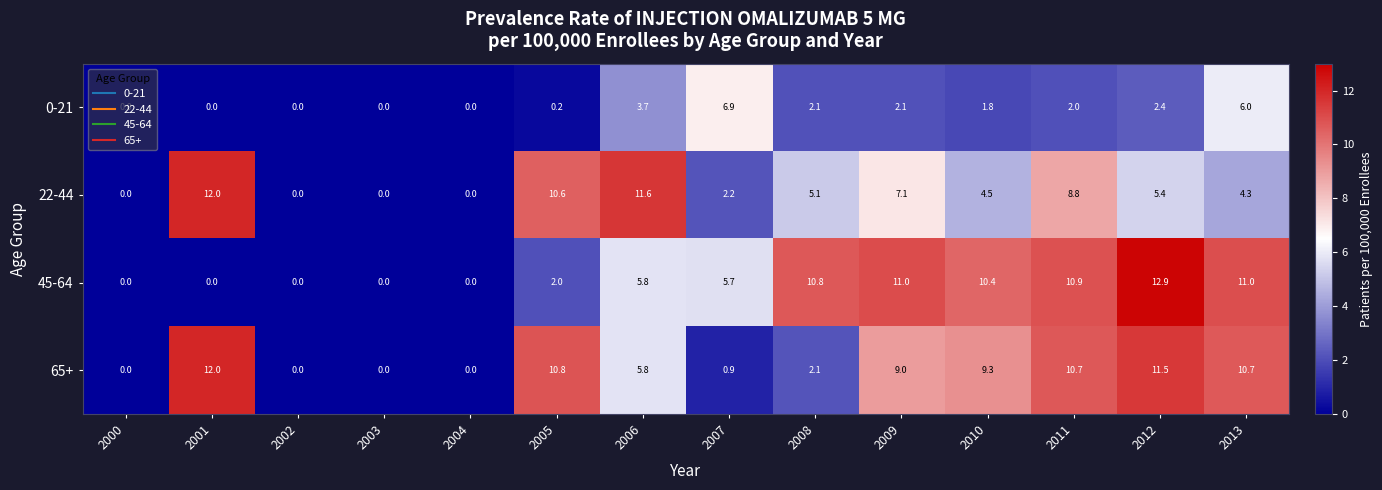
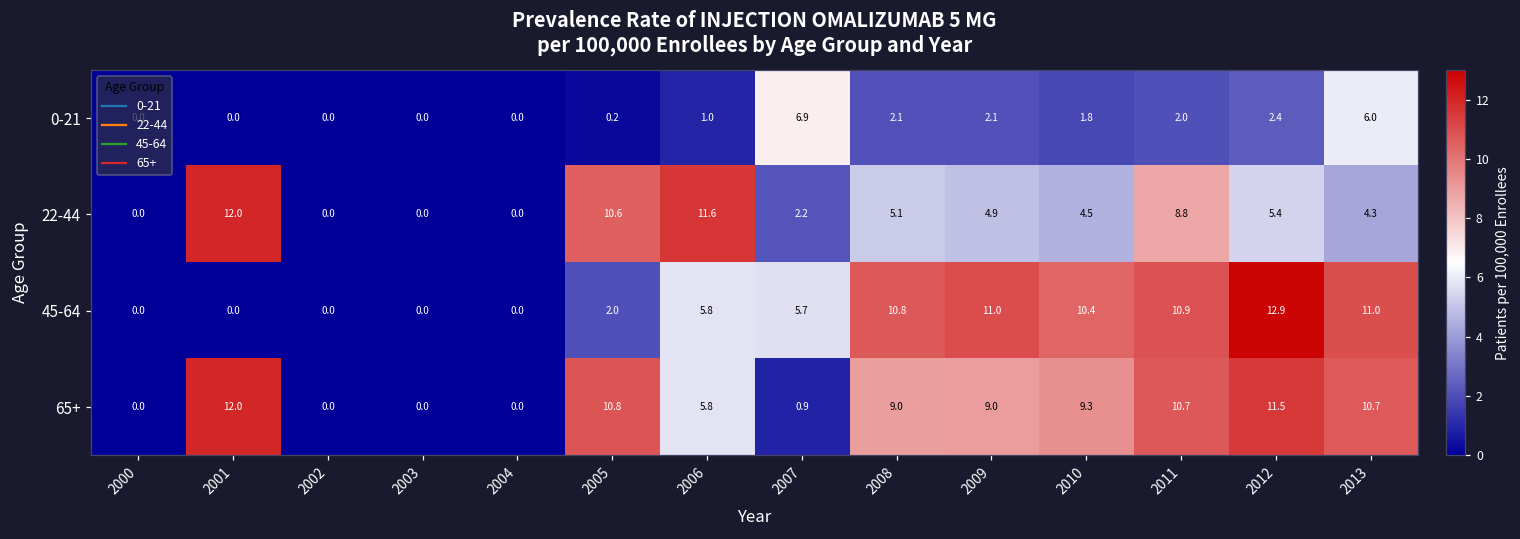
0-21, 2006: 3.7 -> 1.0
22-44, 2009: 7.1 -> 4.9
65+, 2008: 2.1 -> 9.0
